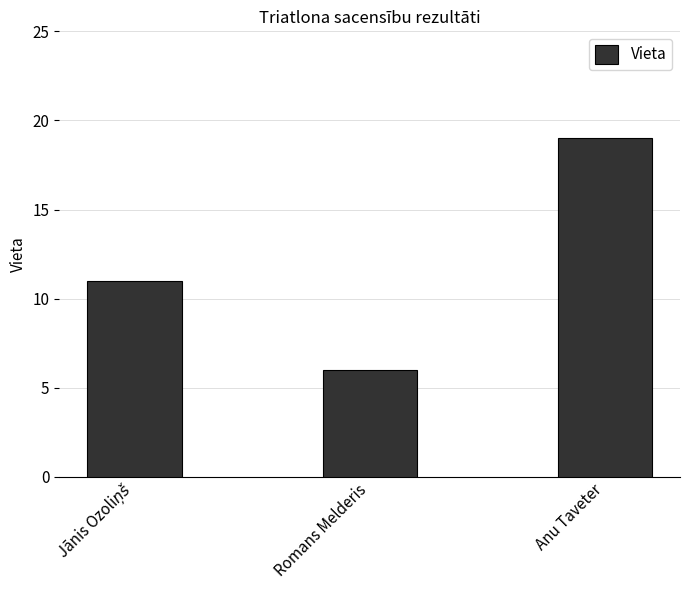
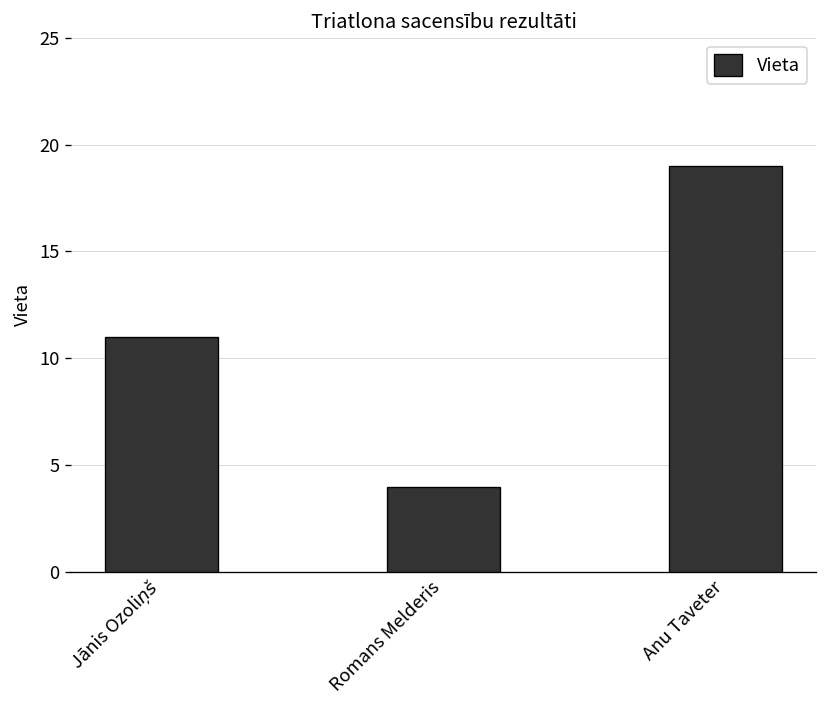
Romans Melderis: 6 -> 4
